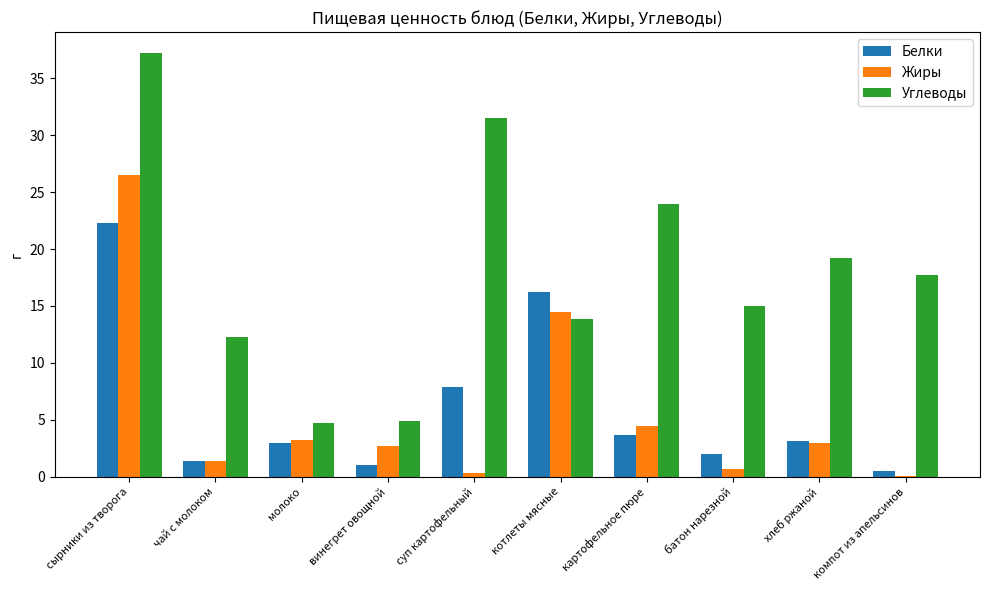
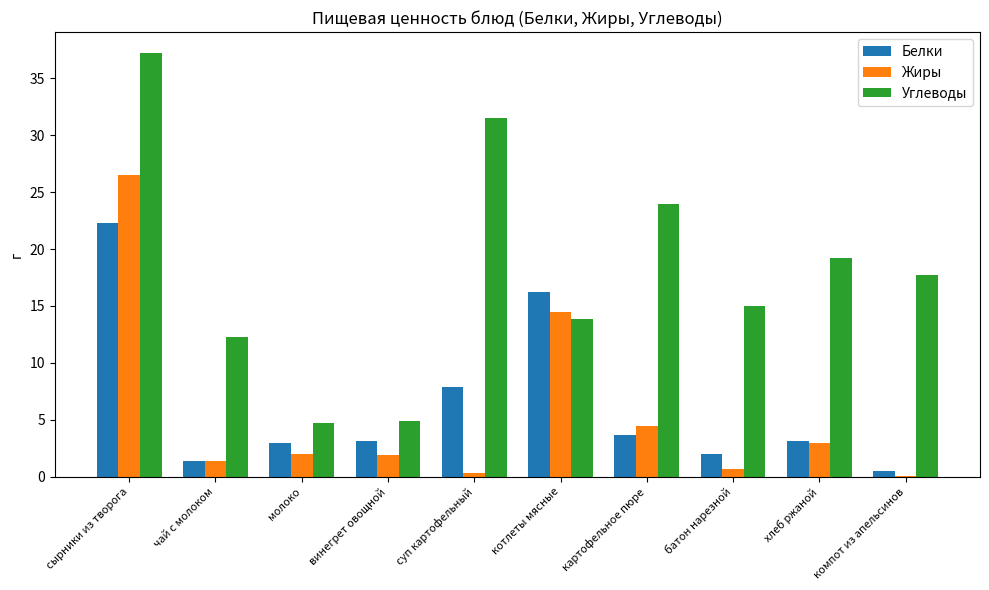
Жиры, молоко: 3.2 -> 2.0
Белки, винегрет овощной: 1.0 -> 3.1
Жиры, винегрет овощной: 2.7 -> 1.9
